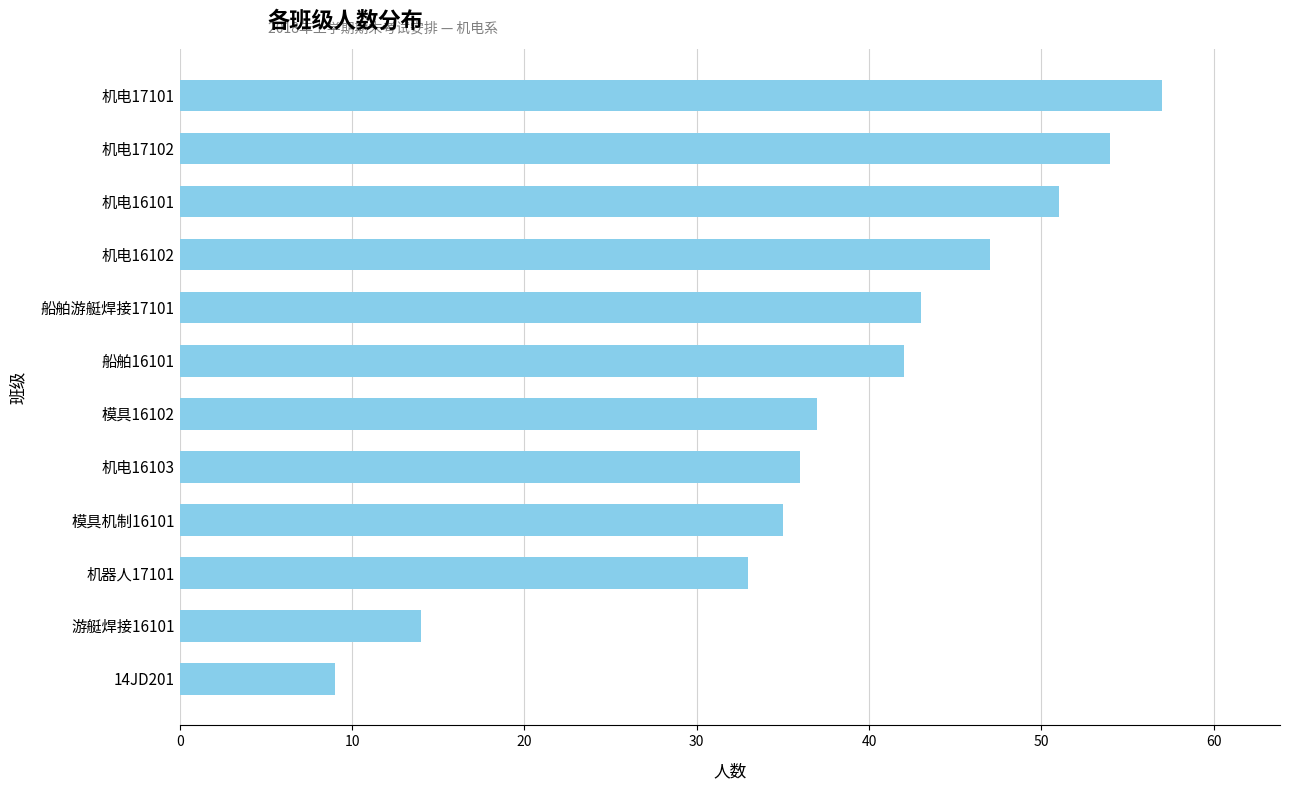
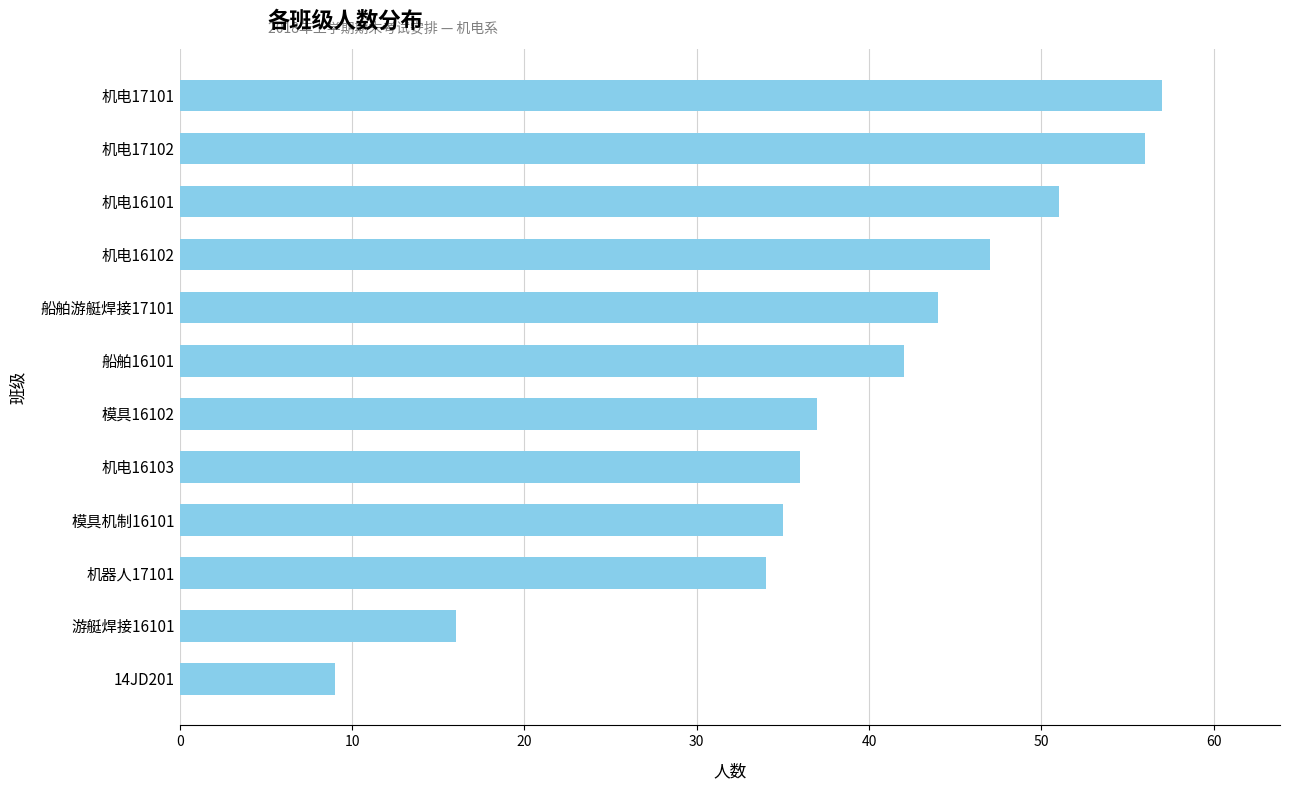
机电17102: 54 -> 56
船舶游艇焊接17101: 43 -> 44
机器人17101: 33 -> 34
游艇焊接16101: 14 -> 16
